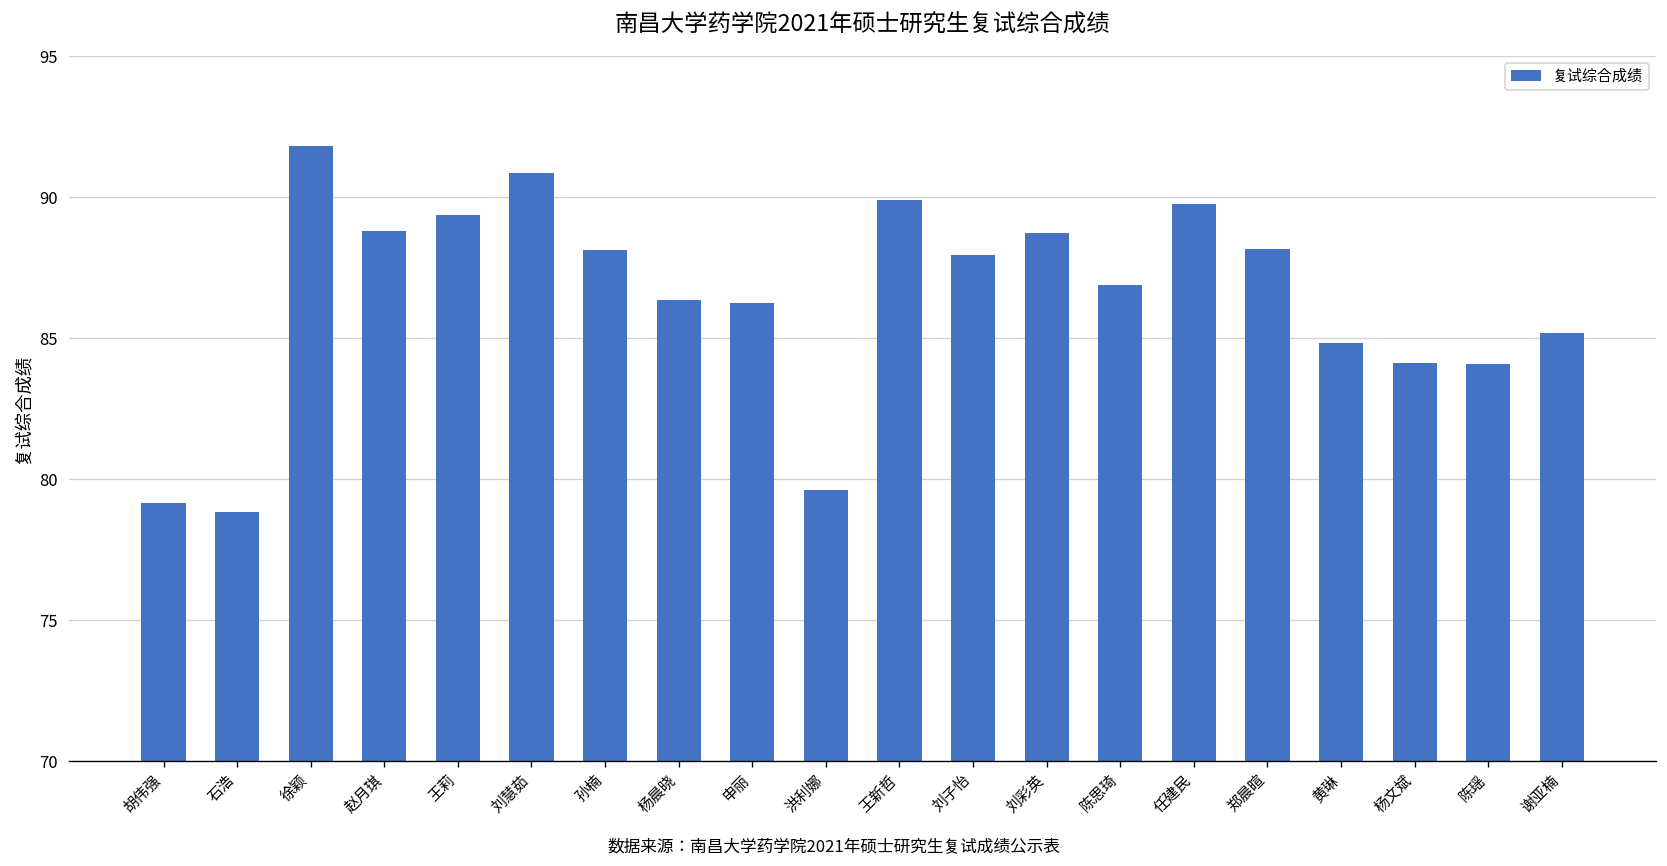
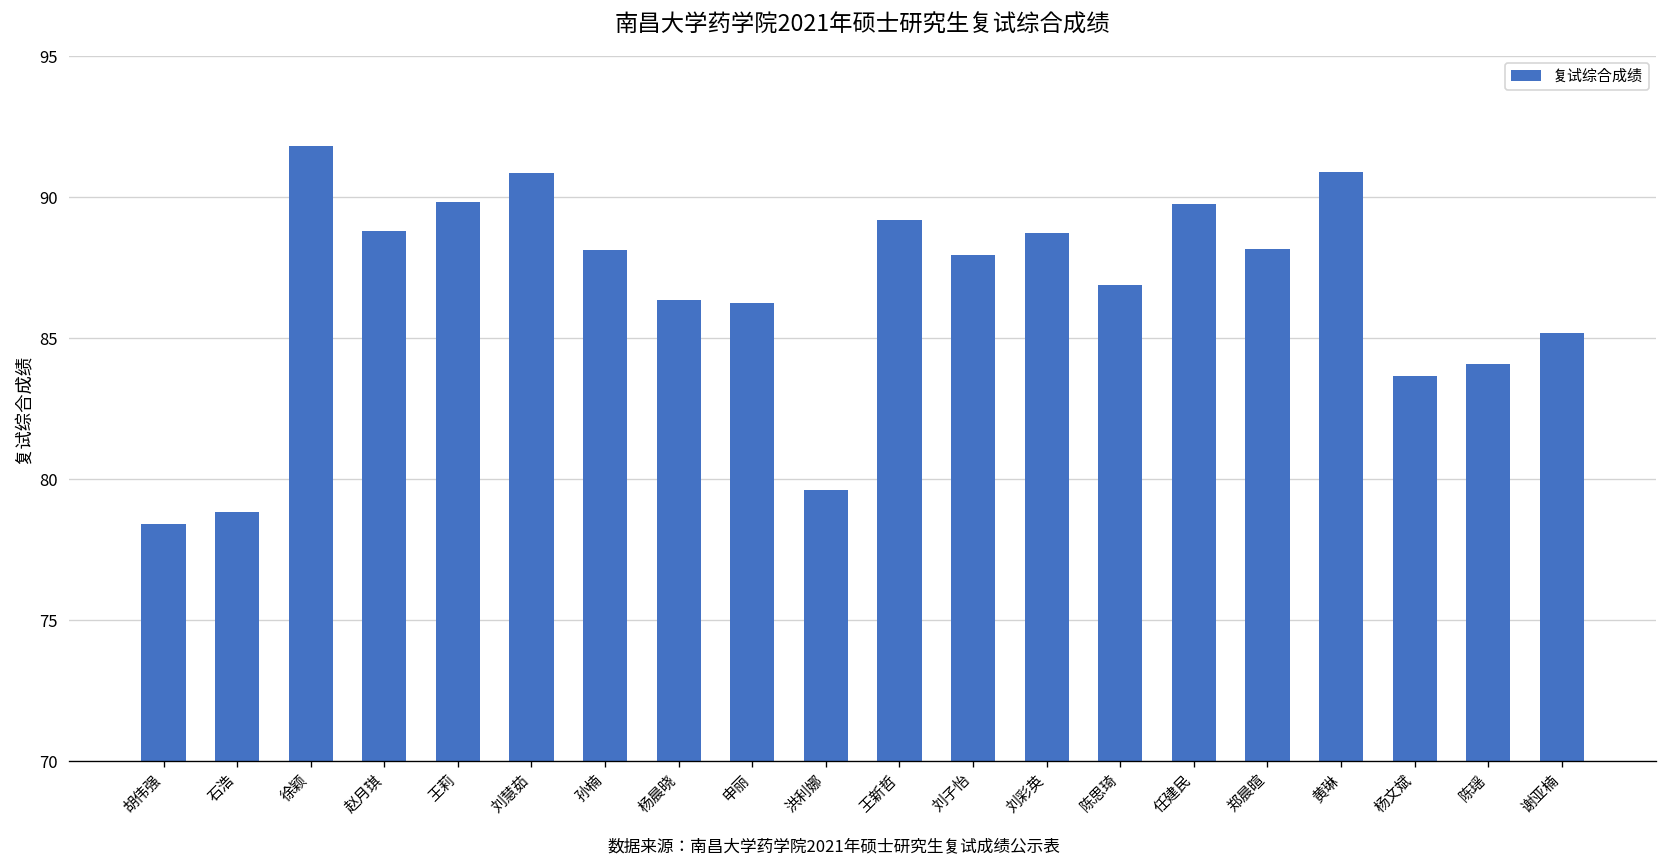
胡伟强: 79.2 -> 78.4
王莉: 89.4 -> 89.8
王新哲: 89.9 -> 89.2
黄琳: 84.8 -> 90.9
杨文斌: 84.1 -> 83.7
